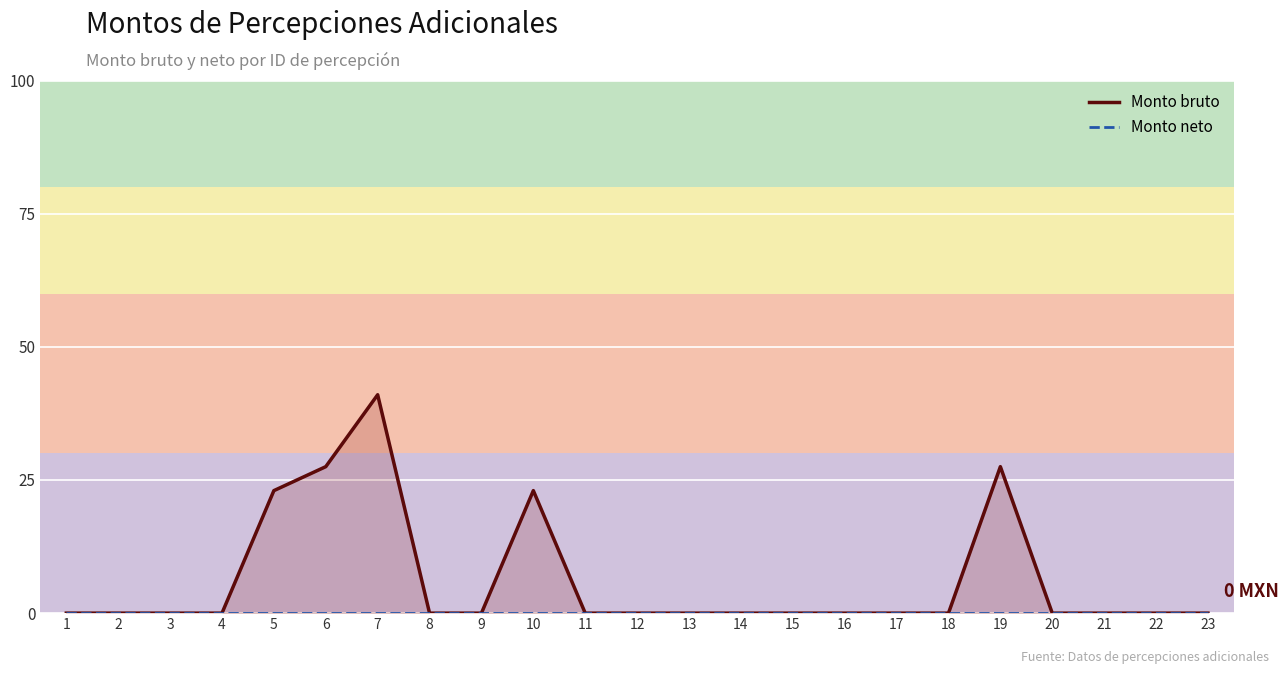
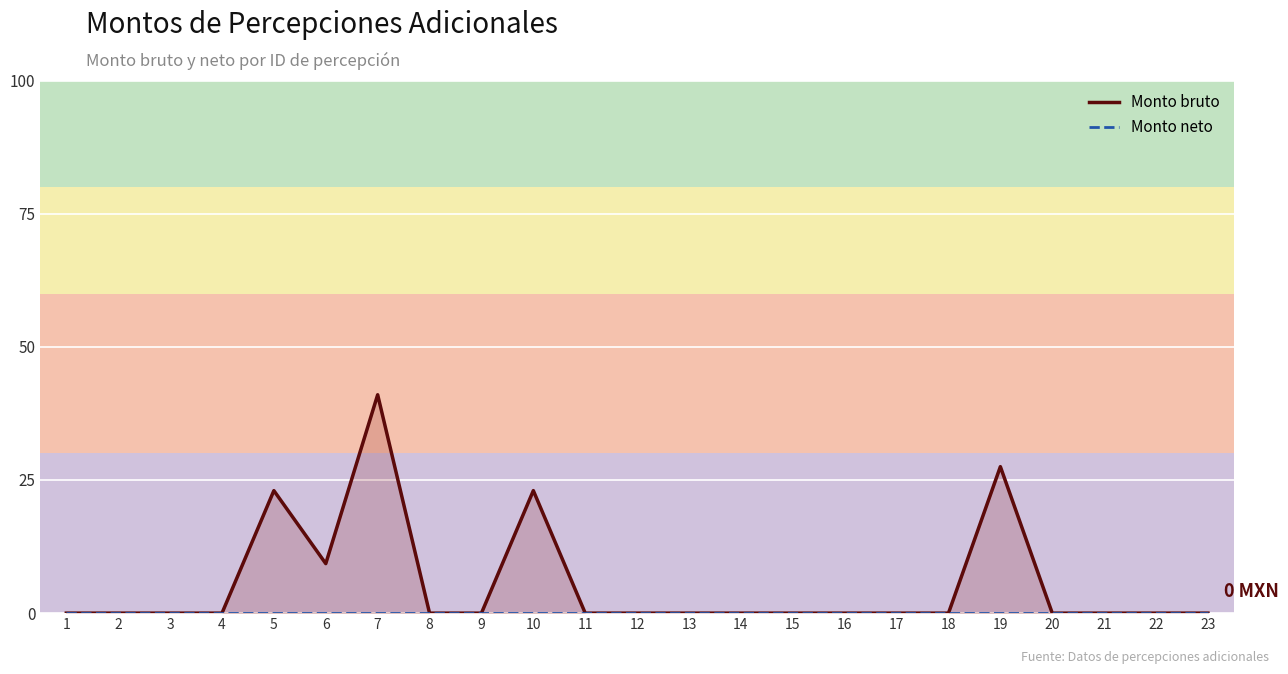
Monto bruto, 6: 28 -> 9
